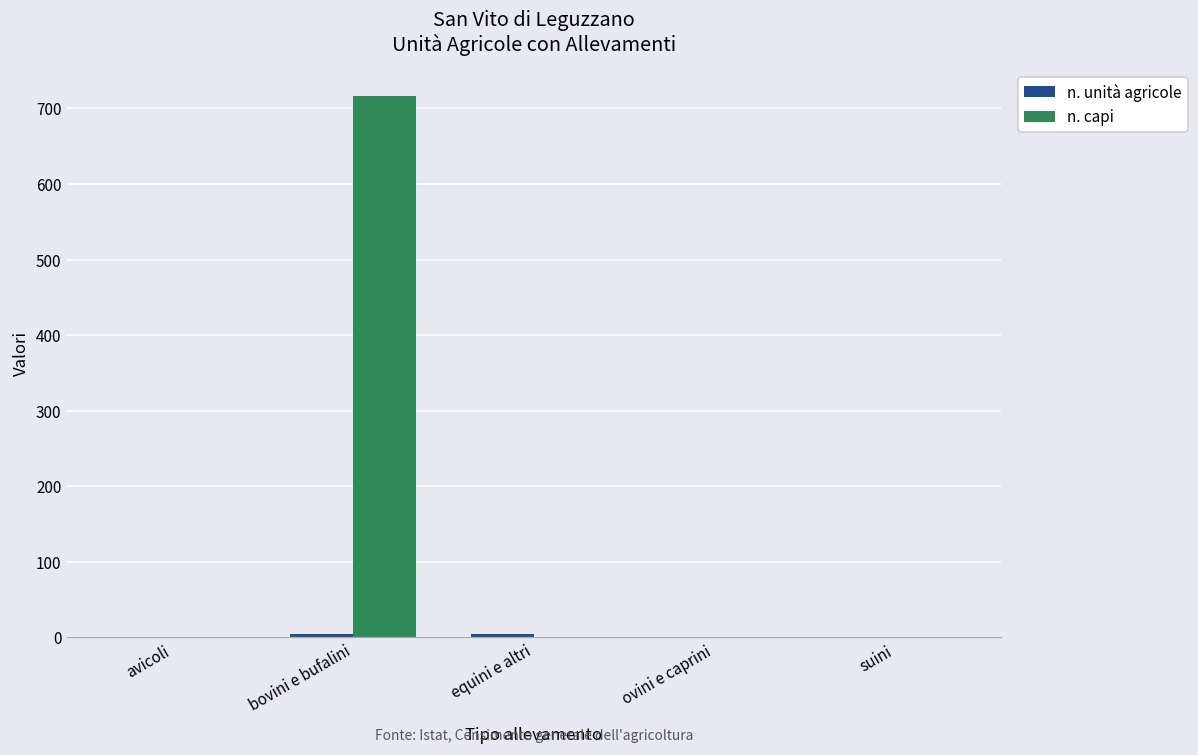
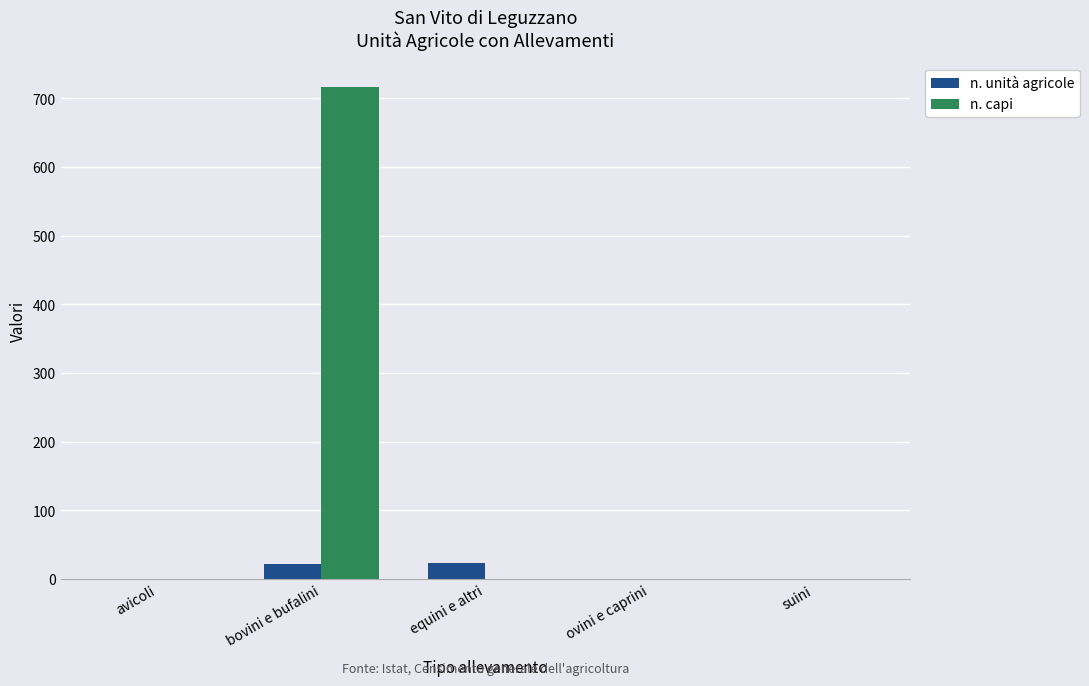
n. unità agricole, bovini e bufalini: 10 -> 20
n. unità agricole, equini e altri: 0 -> 20
